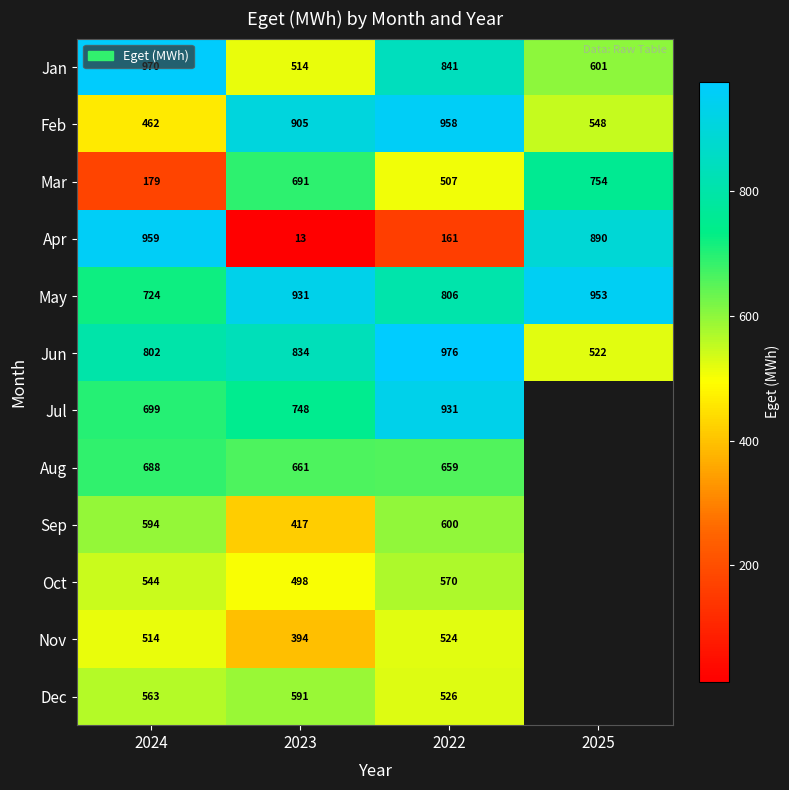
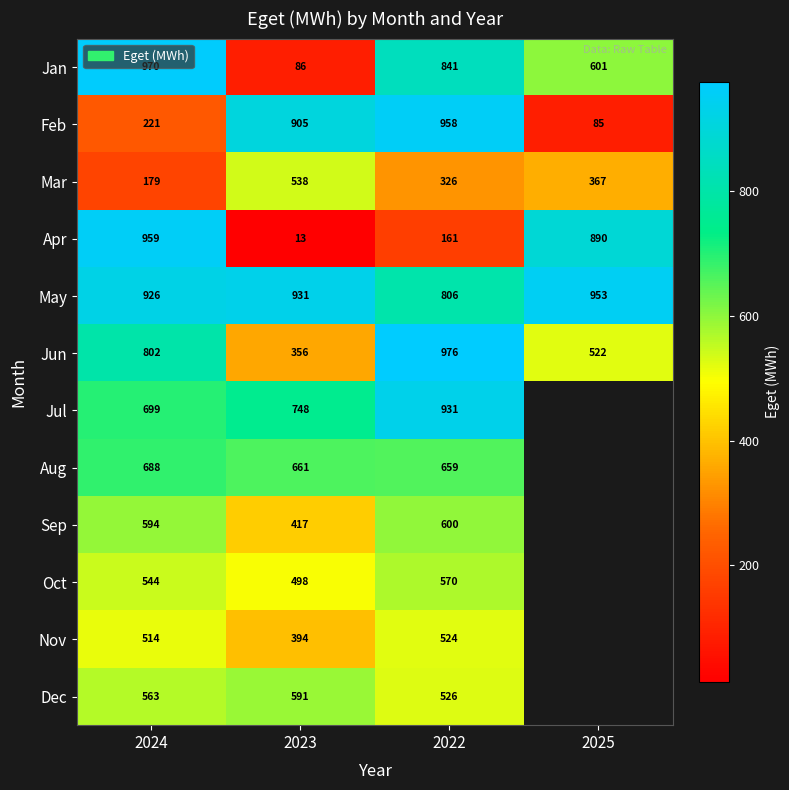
Jan, 2023: 514 -> 86
Feb, 2024: 462 -> 221
Feb, 2025: 548 -> 85
Mar, 2023: 691 -> 538
Mar, 2022: 507 -> 326
Mar, 2025: 754 -> 367
May, 2024: 724 -> 926
Jun, 2023: 834 -> 356
